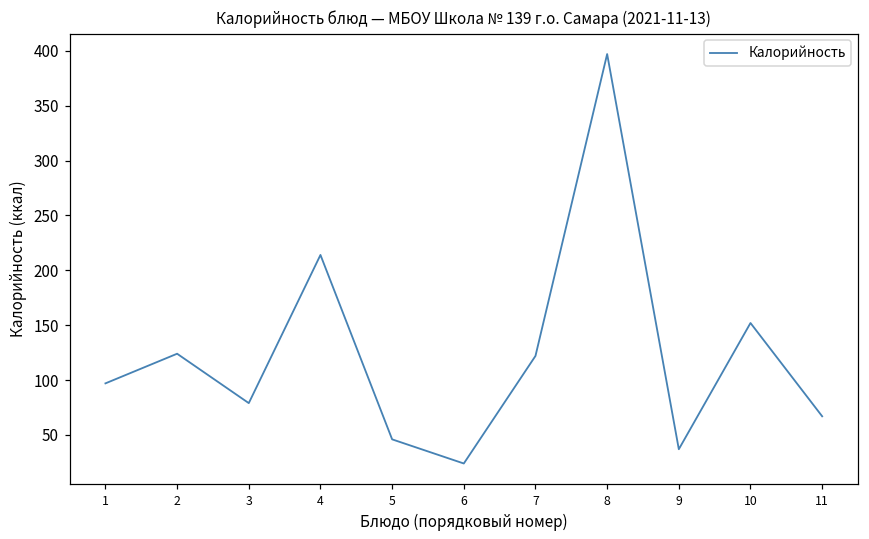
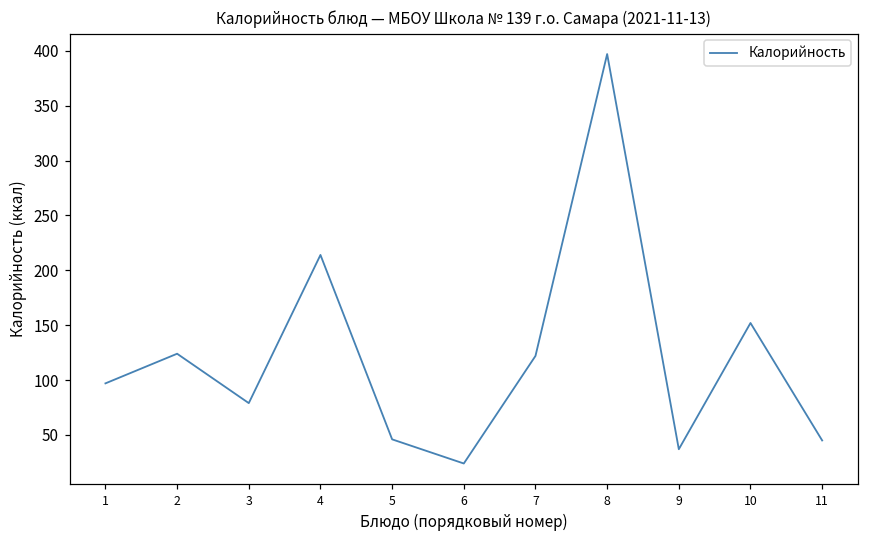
11: 70 -> 50
